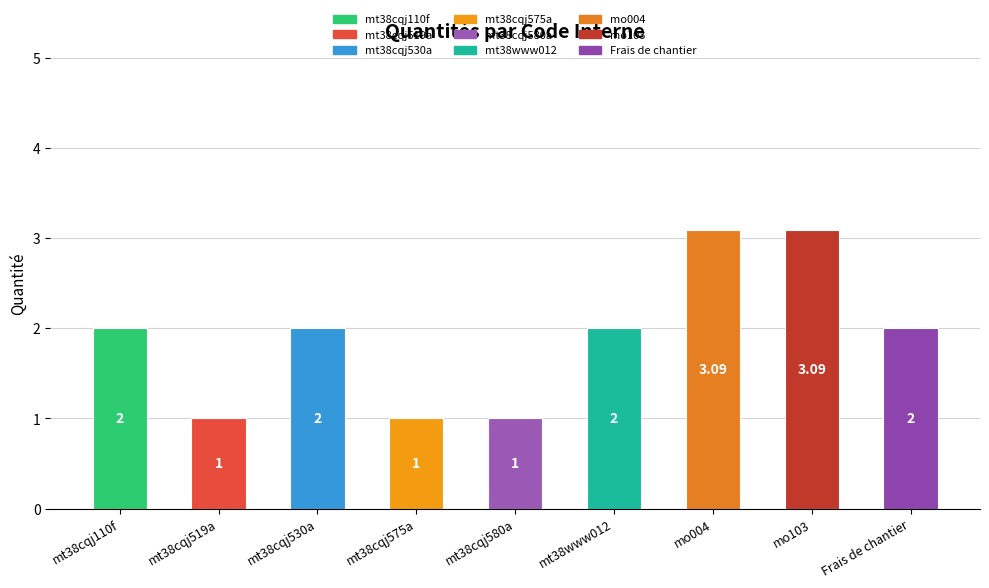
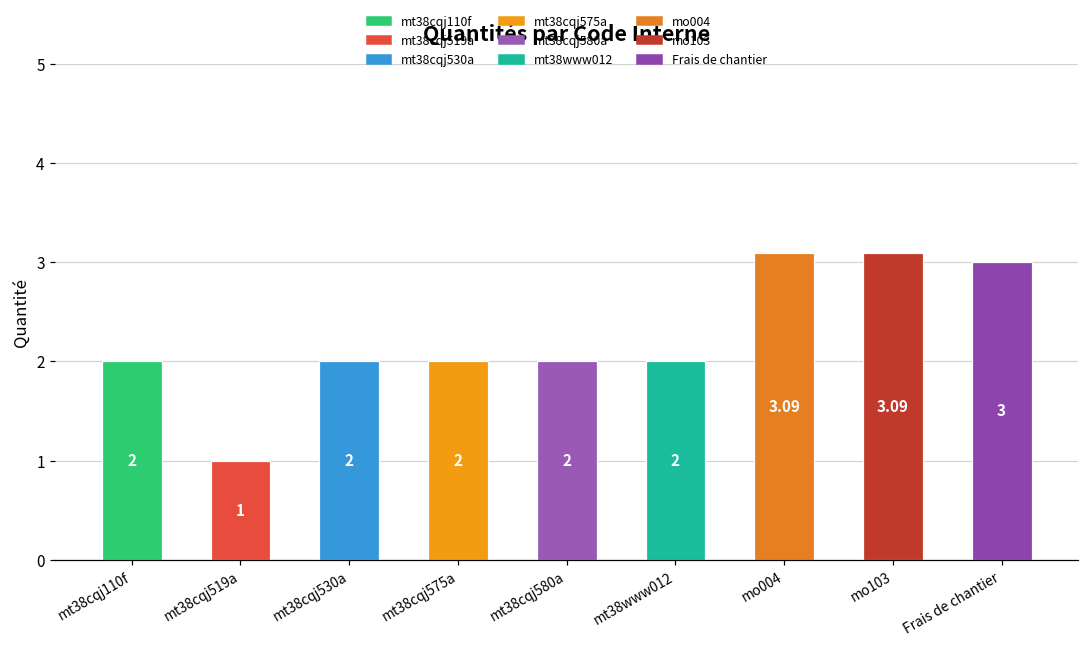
mt38cqj575a: 1 -> 2
mt38cqj580a: 1 -> 2
Frais de chantier: 2 -> 3
